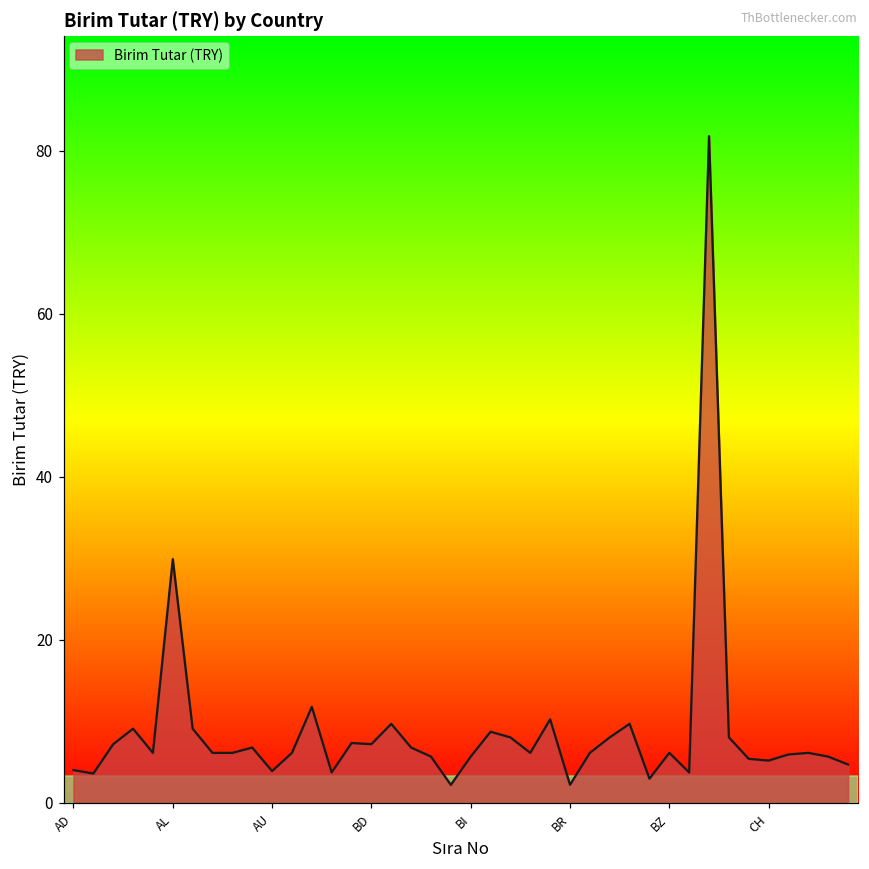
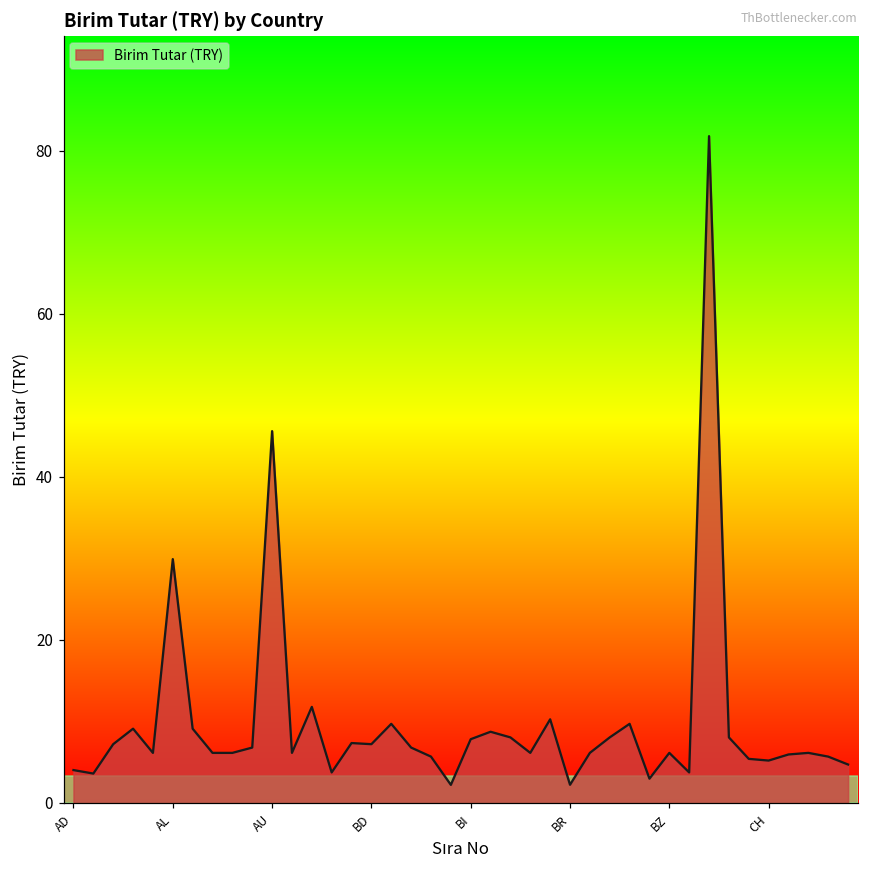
AU: 4 -> 46
BI: 6 -> 8
